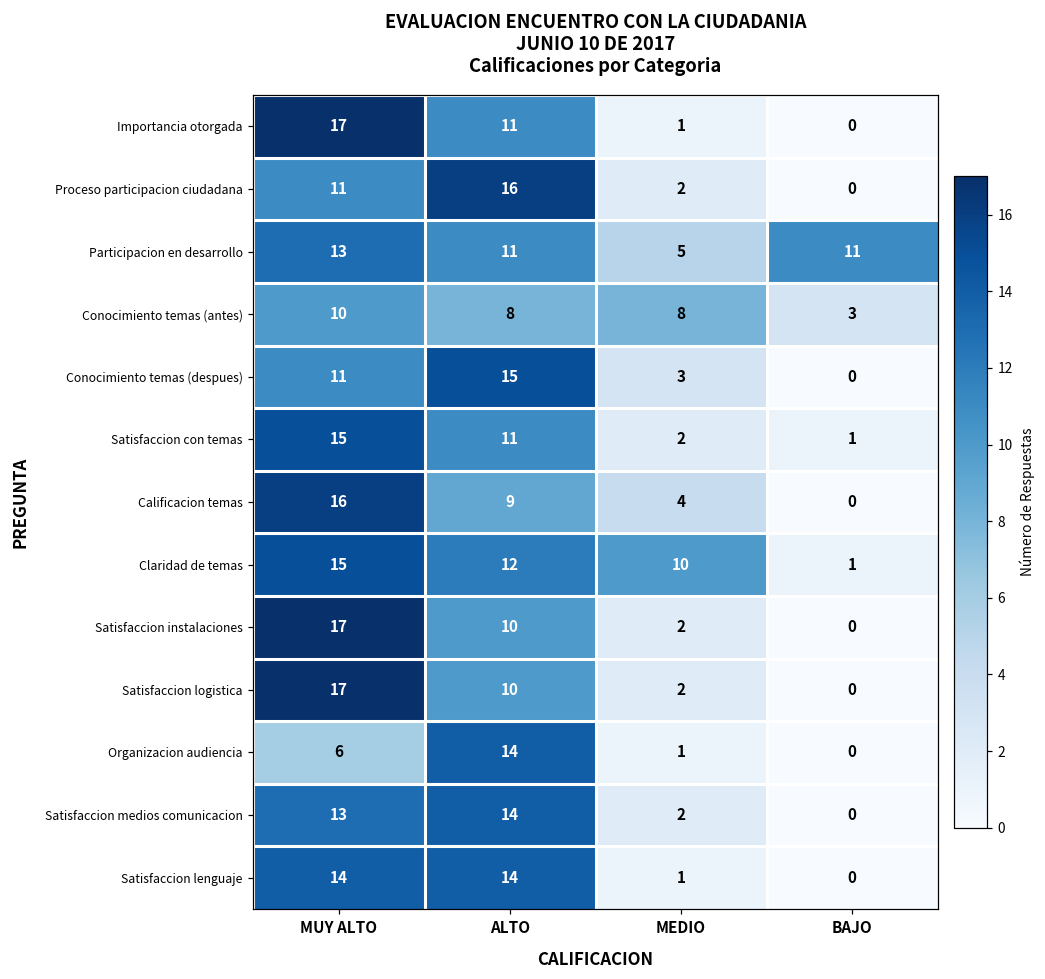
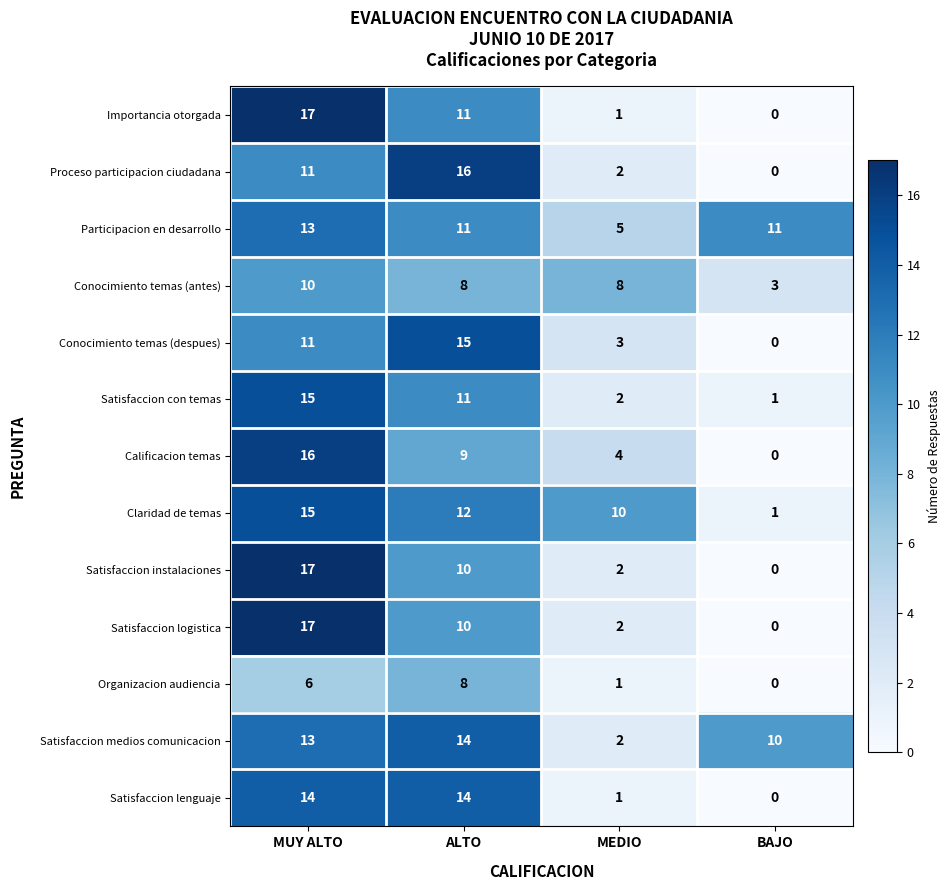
Organizacion audiencia, ALTO: 14 -> 8
Satisfaccion medios comunicacion, BAJO: 0 -> 10
